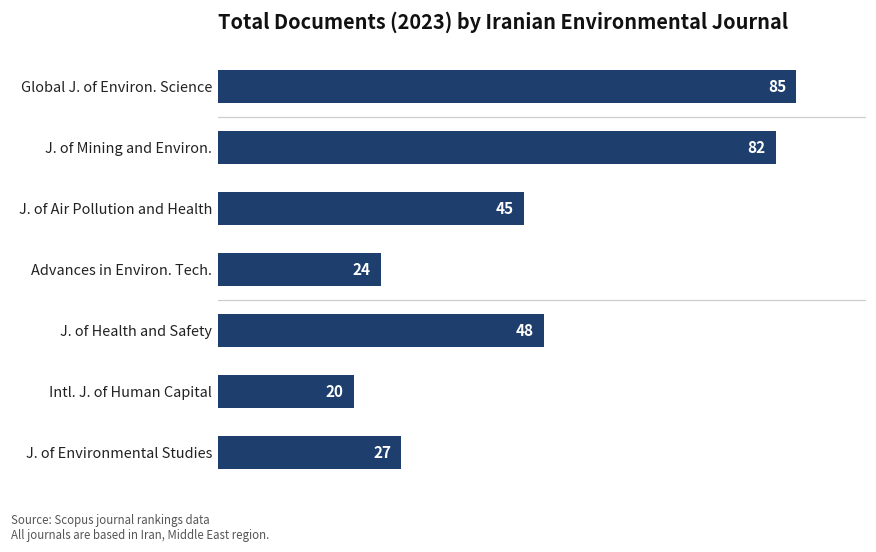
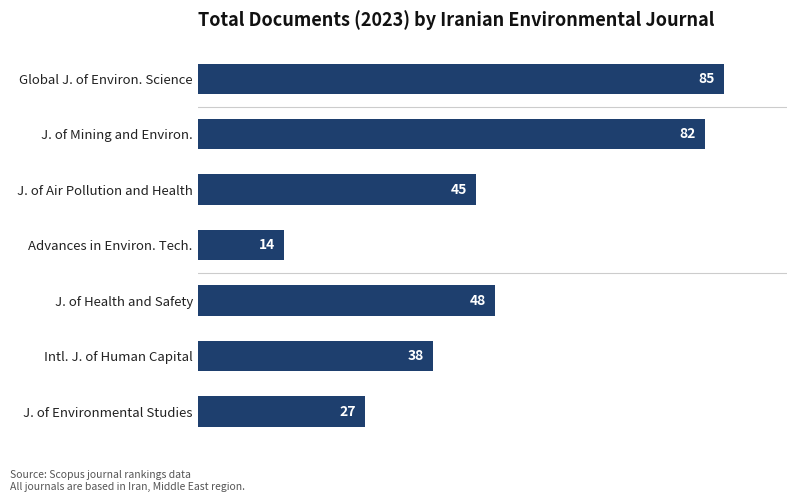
Advances in Environ. Tech.: 24 -> 14
Intl. J. of Human Capital: 20 -> 38
